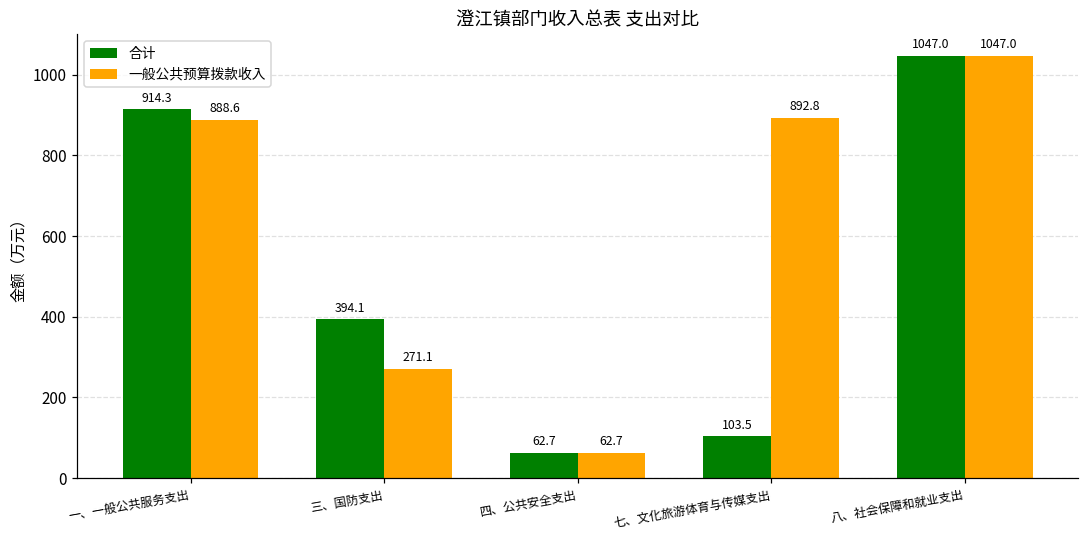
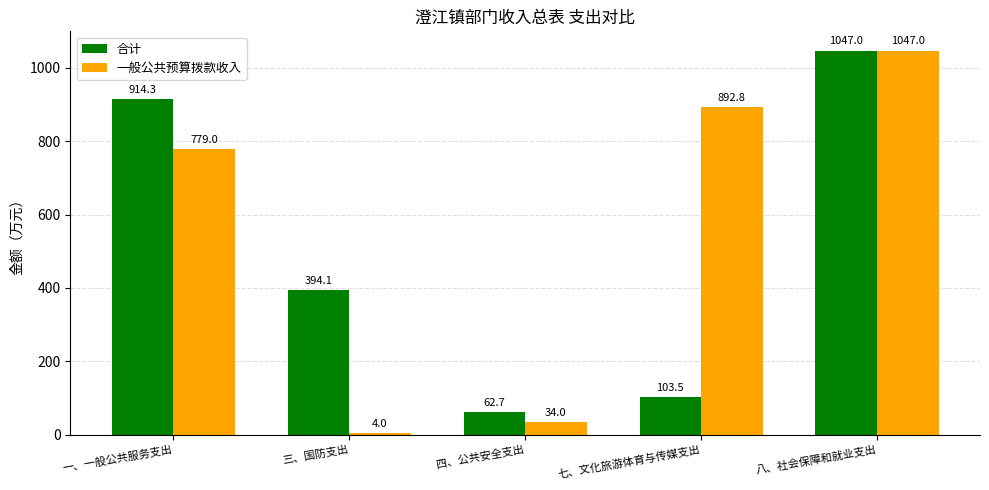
一般公共预算拨款收入, 一、一般公共服务支出: 888.6 -> 779.0
一般公共预算拨款收入, 三、国防支出: 271.1 -> 4.0
一般公共预算拨款收入, 四、公共安全支出: 62.7 -> 34.0
